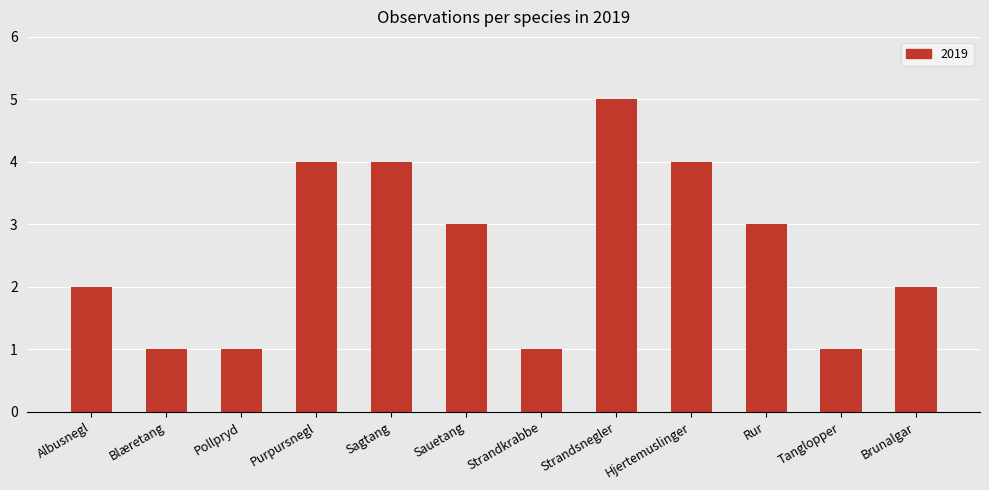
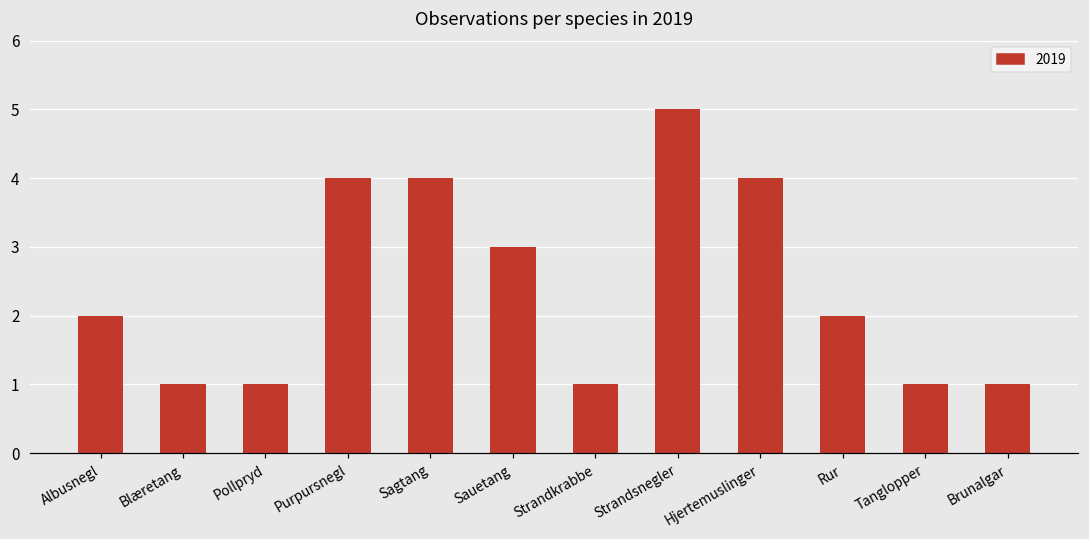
Rur: 3 -> 2
Brunalgar: 2 -> 1
